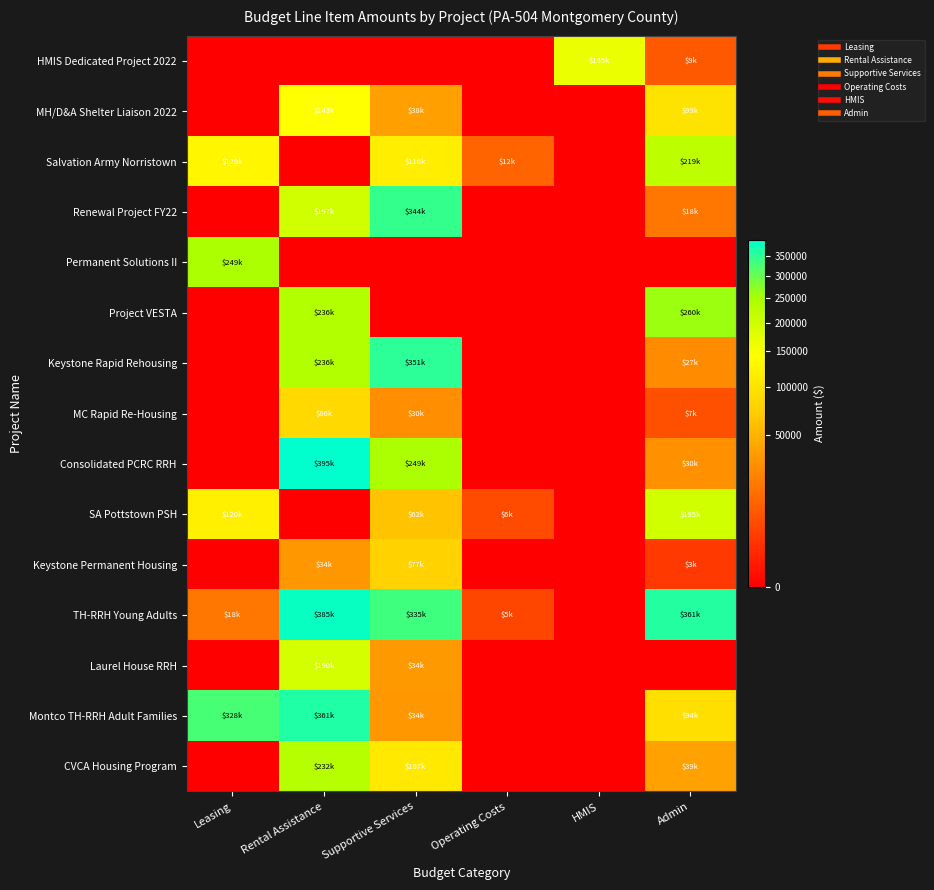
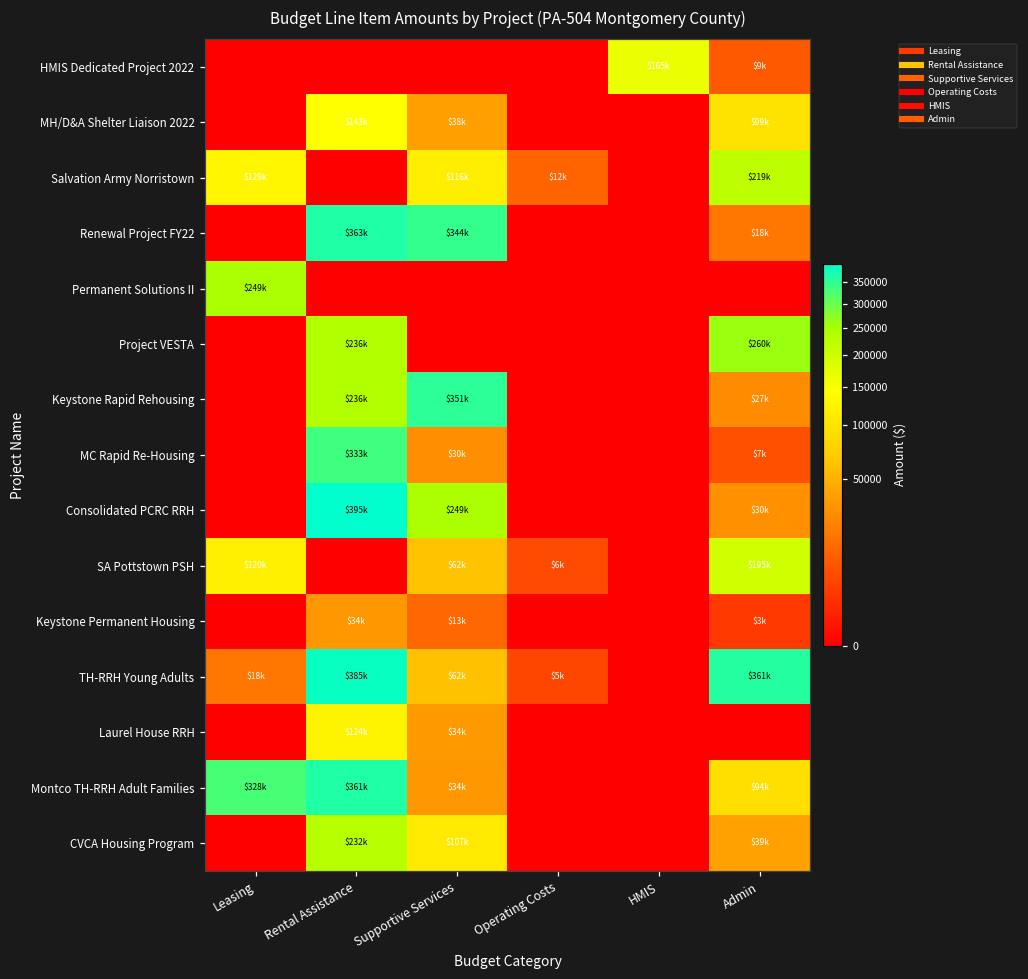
Renewal Project FY22, Rental Assistance: $197k -> $363k
MC Rapid Re-Housing, Rental Assistance: $86k -> $333k
Keystone Permanent Housing, Supportive Services: $77k -> $13k
TH-RRH Young Adults, Supportive Services: $335k -> $62k
Laurel House RRH, Rental Assistance: $190k -> $124k
